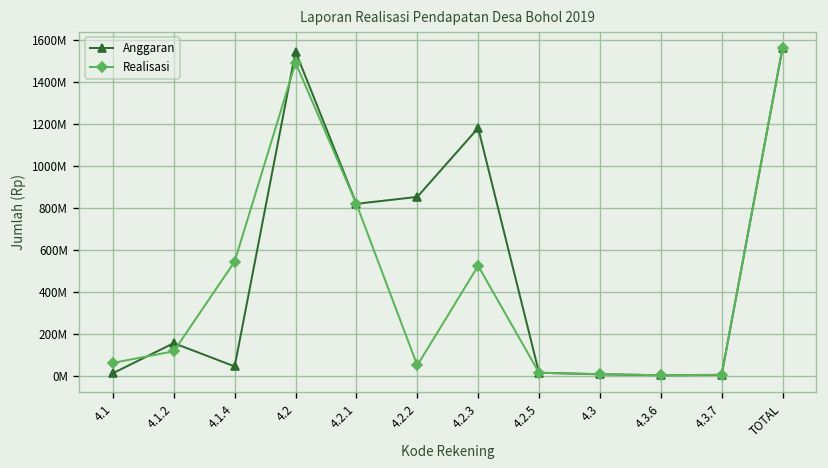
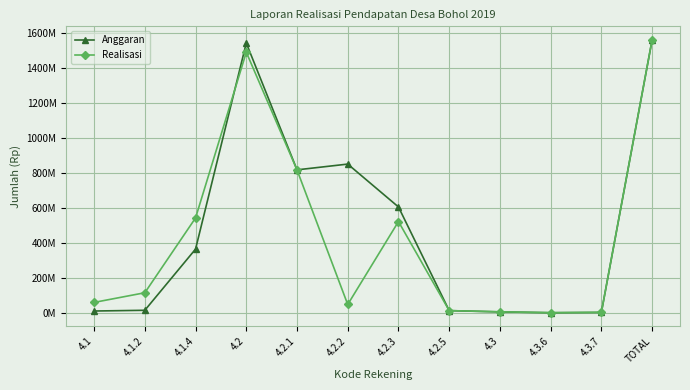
Anggaran, 4.1.2: 160000000 -> 20000000
Anggaran, 4.1.4: 50000000 -> 370000000
Anggaran, 4.2.3: 1180000000 -> 610000000
